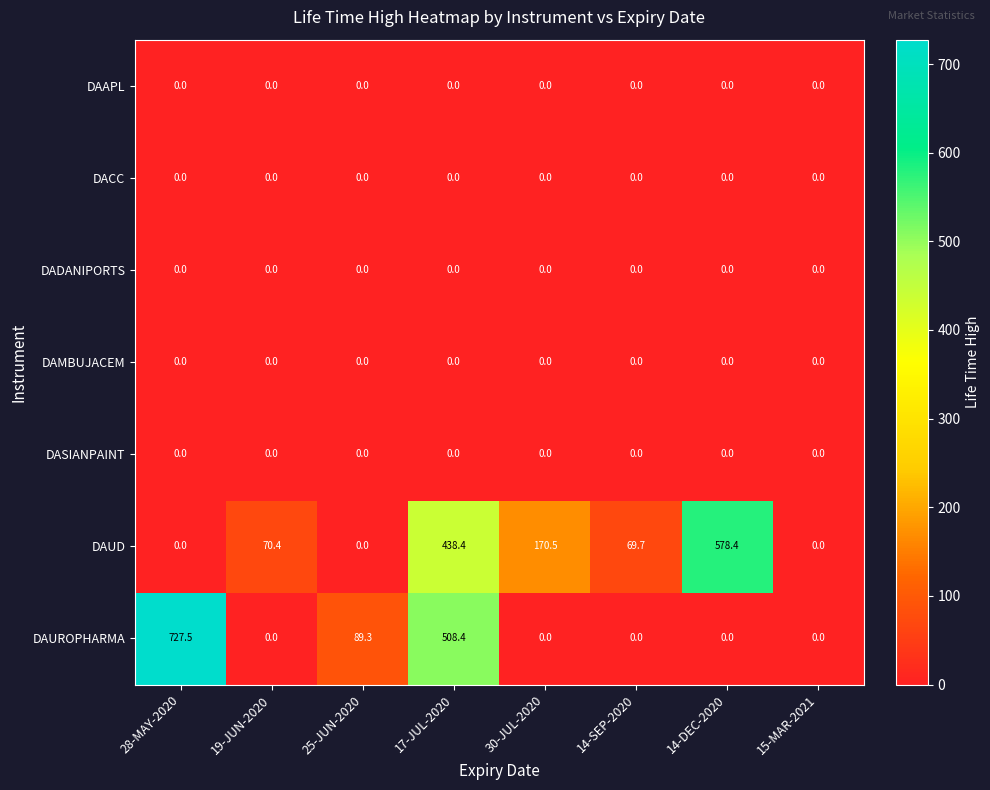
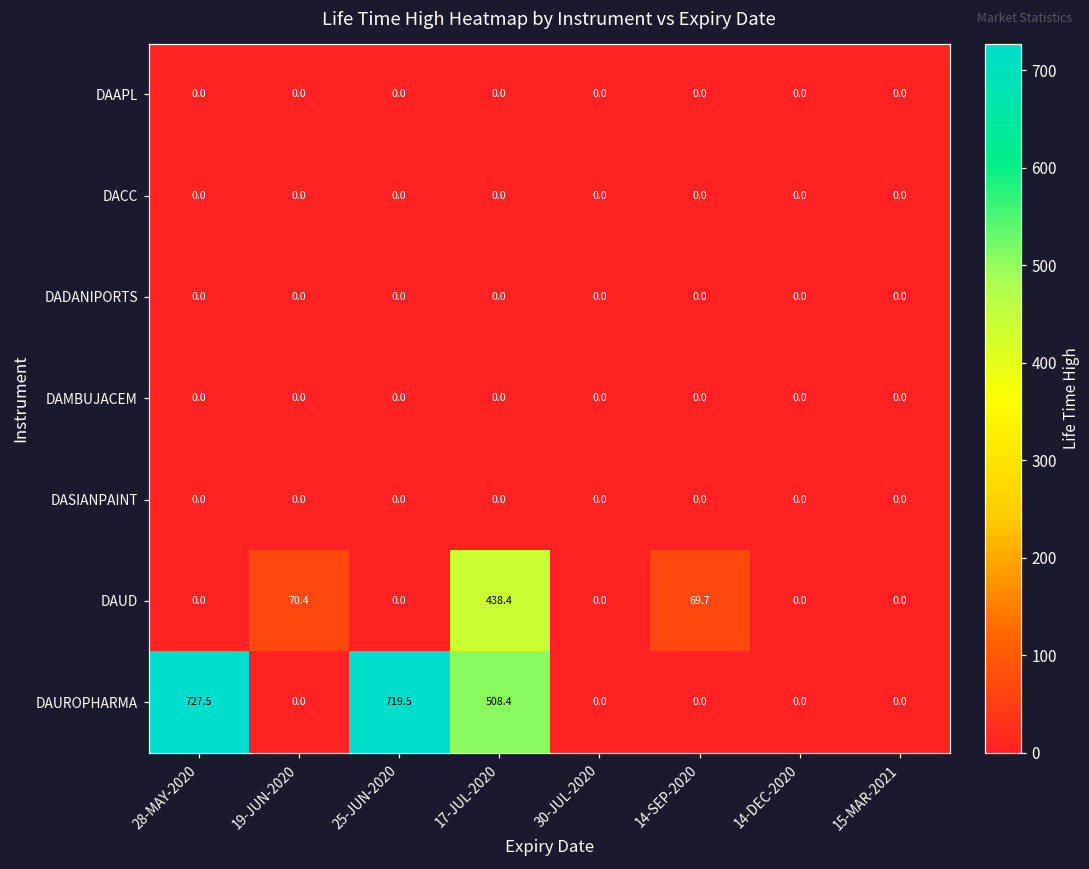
DAUD, 30-JUL-2020: 170.5 -> 0.0
DAUD, 14-DEC-2020: 578.4 -> 0.0
DAUROPHARMA, 25-JUN-2020: 89.3 -> 719.5
